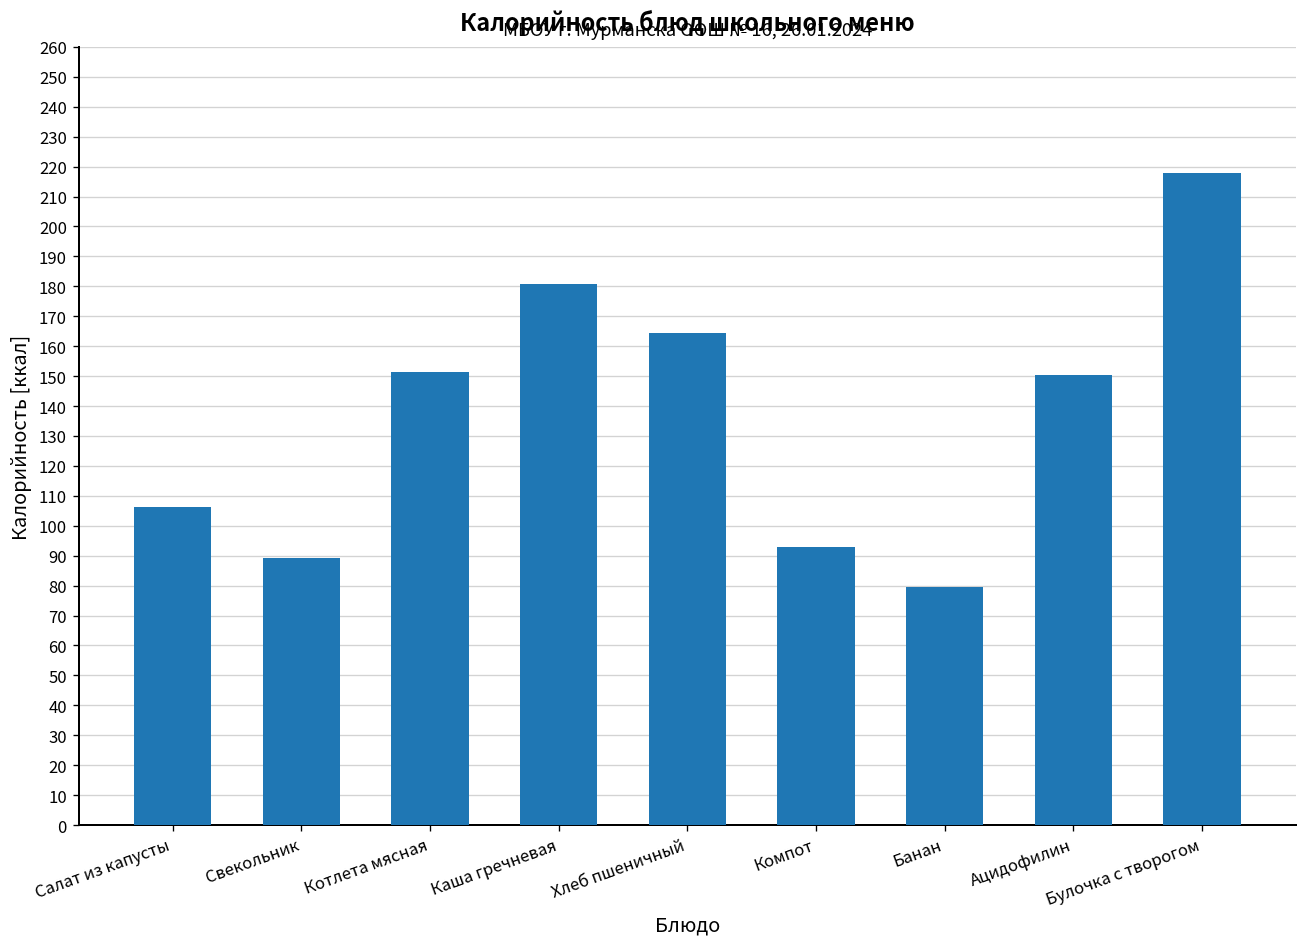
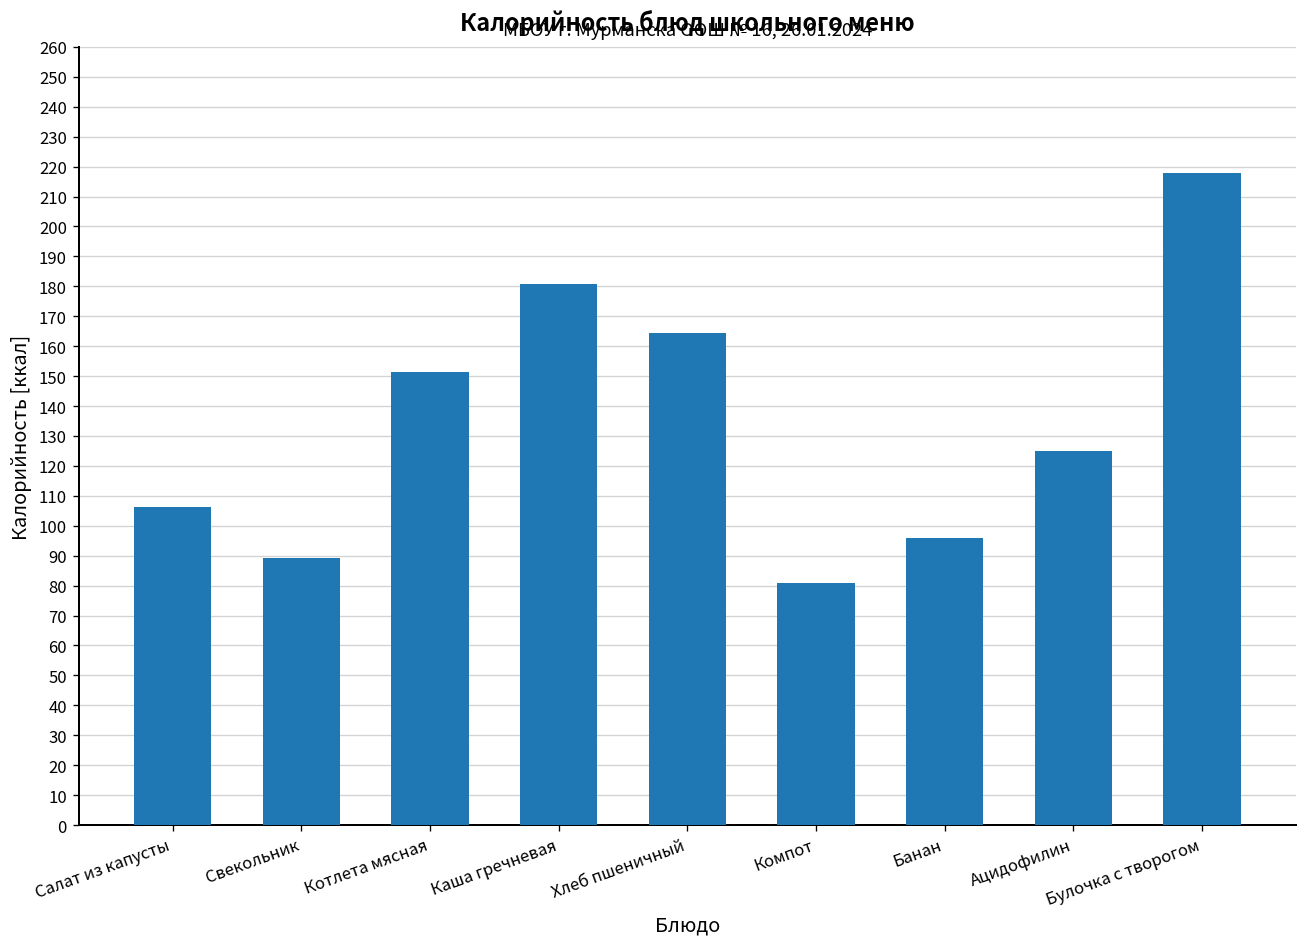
Компот: 93 -> 81
Банан: 80 -> 96
Ацидофилин: 151 -> 125
